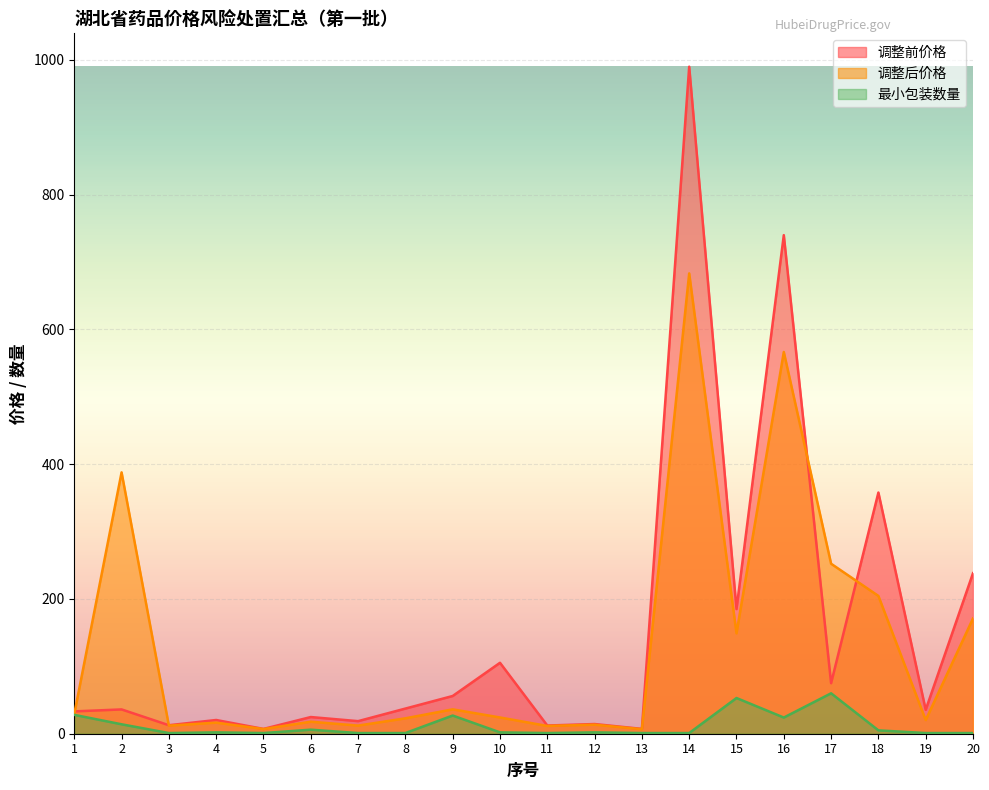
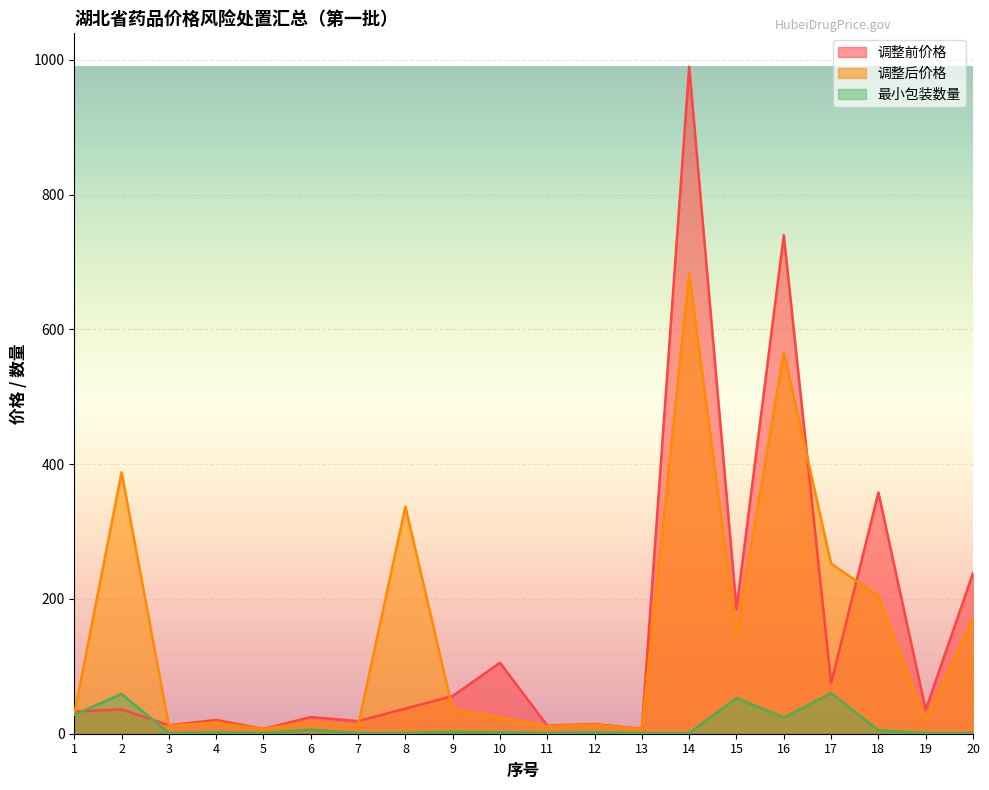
最小包装数量, 2: 10 -> 60
调整后价格, 8: 20 -> 340
最小包装数量, 9: 30 -> 0
